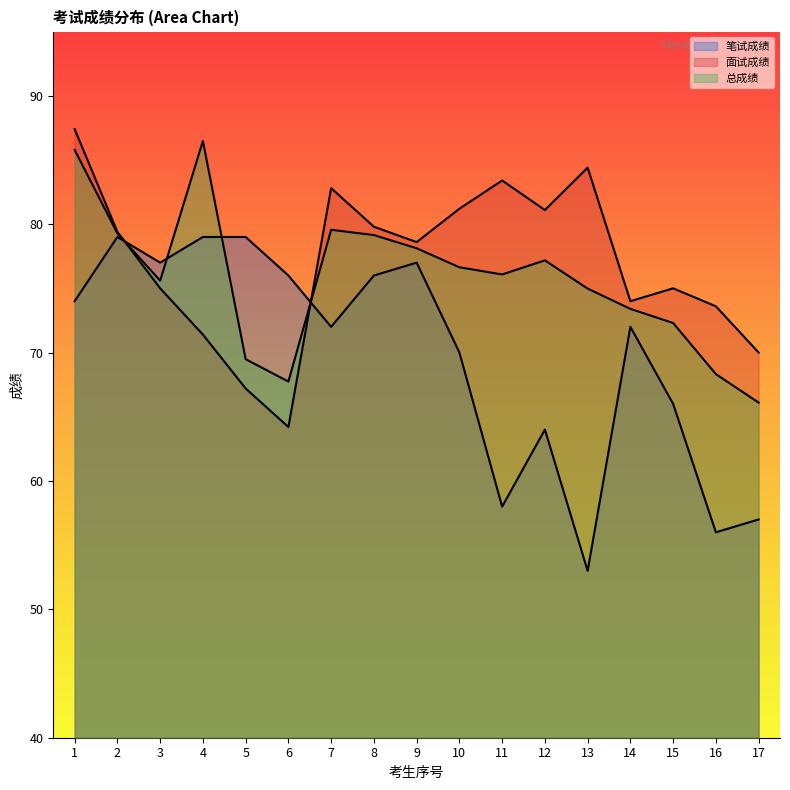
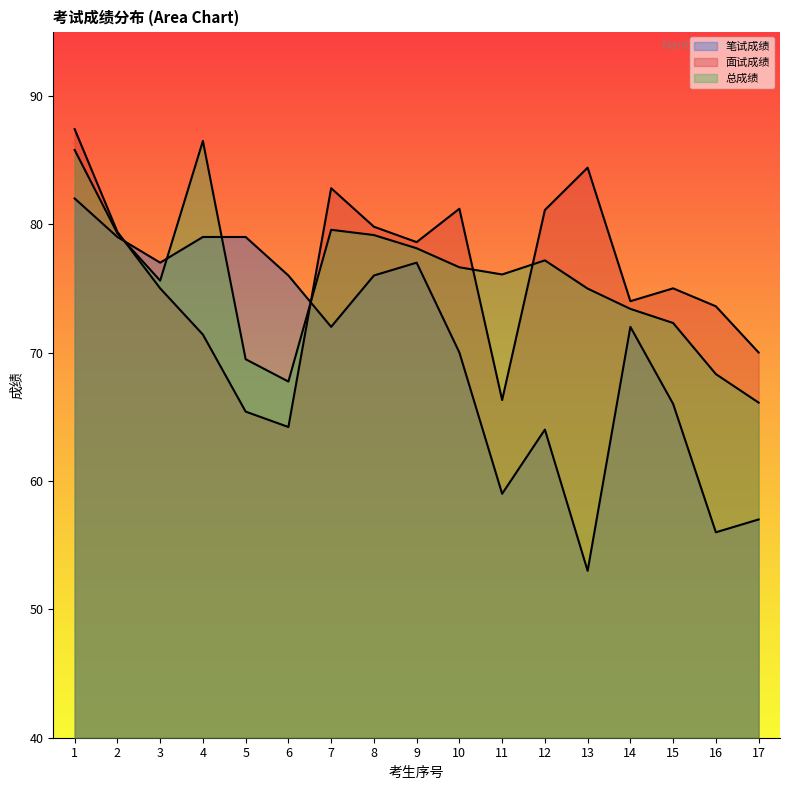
笔试成绩, 1: 74 -> 82
面试成绩, 5: 67.2 -> 65.4
笔试成绩, 11: 58 -> 59
面试成绩, 11: 83.4 -> 66.3
